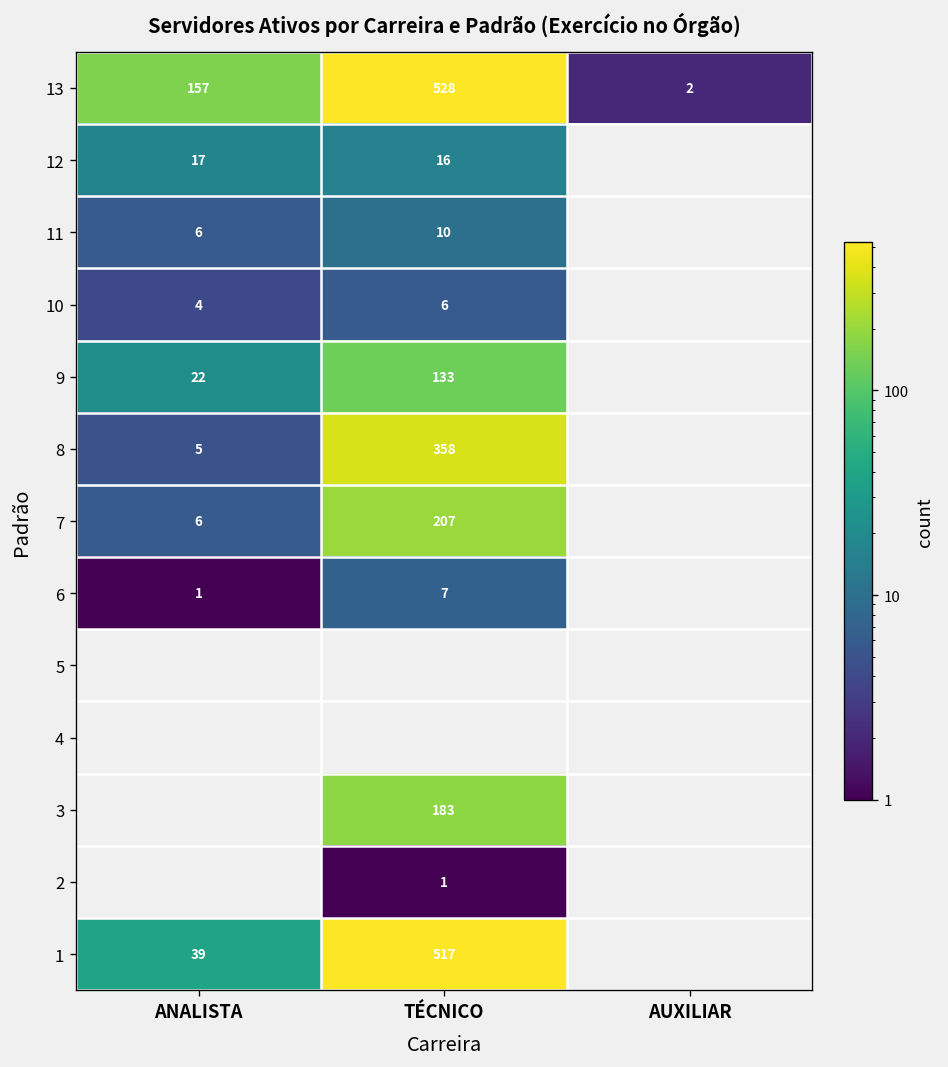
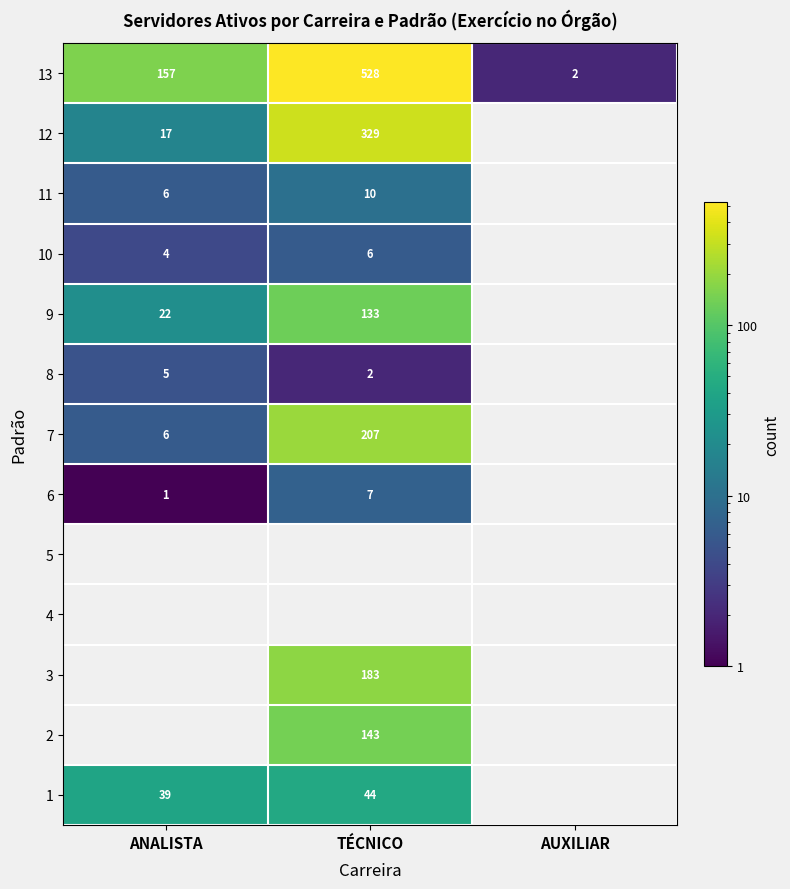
12, TÉCNICO: 16 -> 329
8, TÉCNICO: 358 -> 2
2, TÉCNICO: 1 -> 143
1, TÉCNICO: 517 -> 44
